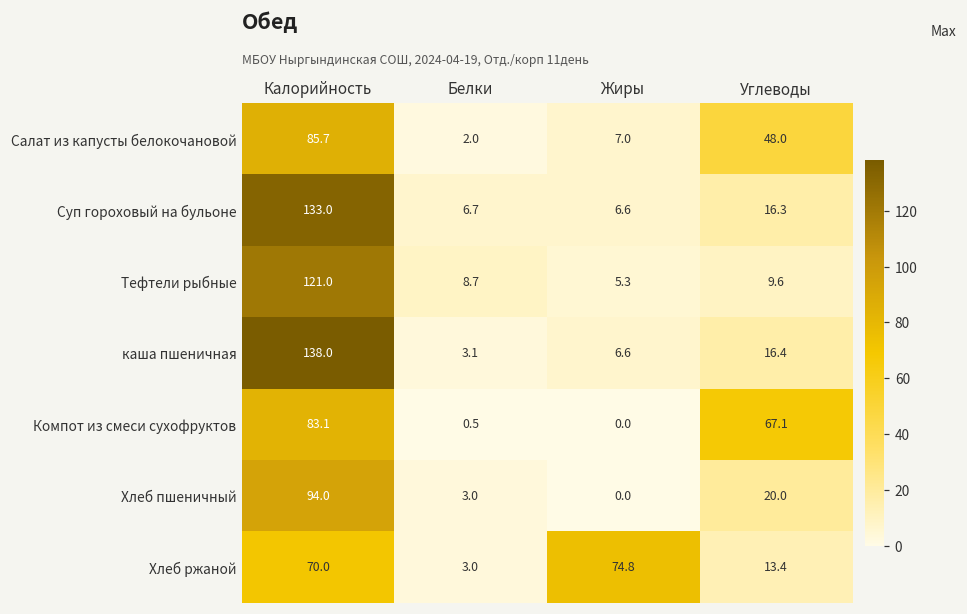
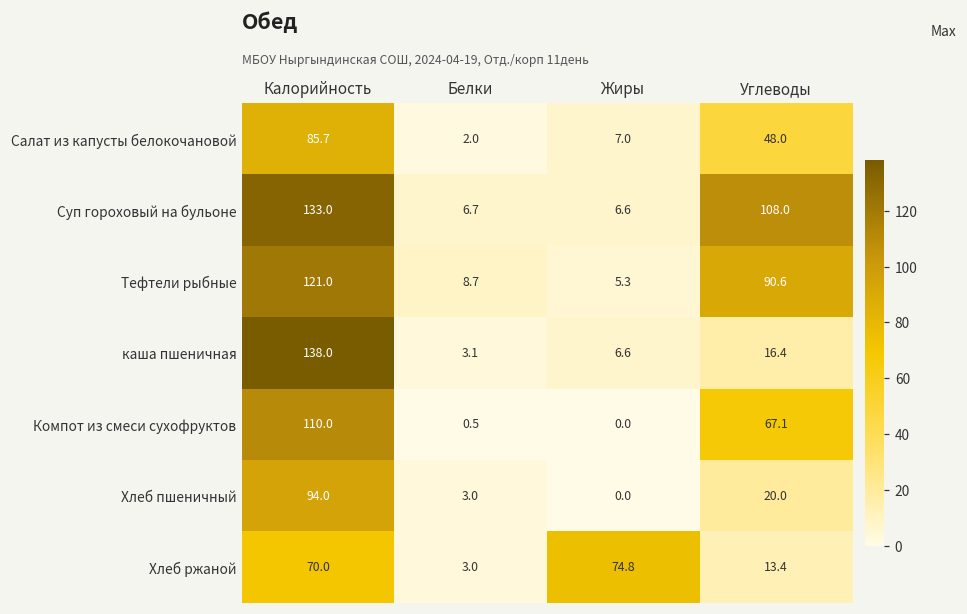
Суп гороховый на бульоне, Углеводы: 16.3 -> 108.0
Тефтели рыбные, Углеводы: 9.6 -> 90.6
Компот из смеси сухофруктов, Калорийность: 83.1 -> 110.0
